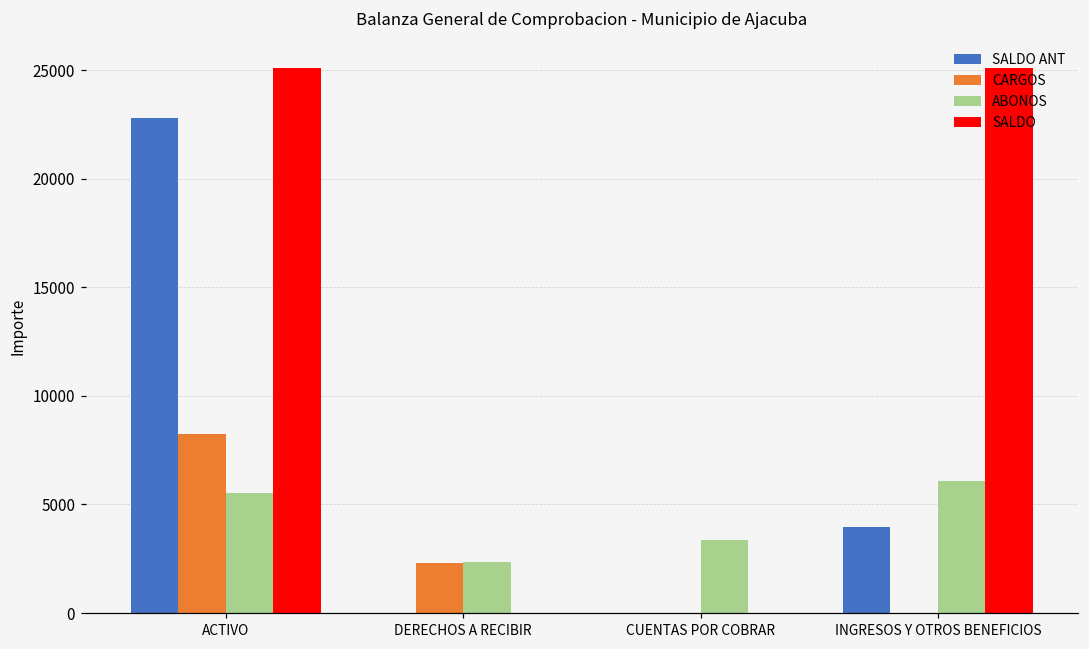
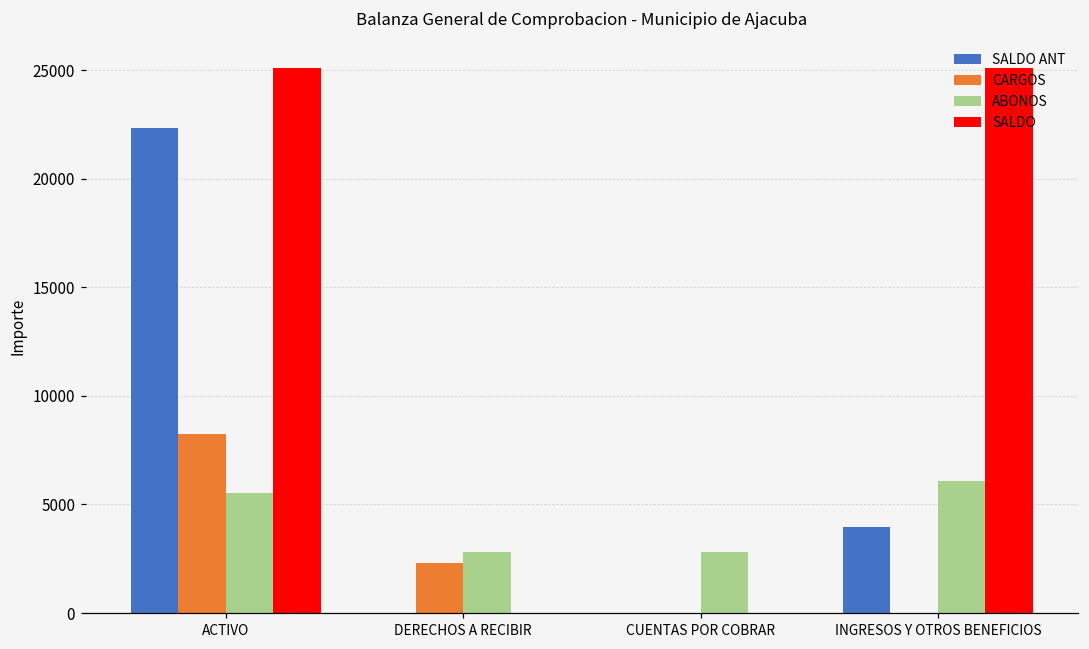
SALDO ANT, ACTIVO: 22800 -> 22300
ABONOS, DERECHOS A RECIBIR: 2300 -> 2800
ABONOS, CUENTAS POR COBRAR: 3300 -> 2800
